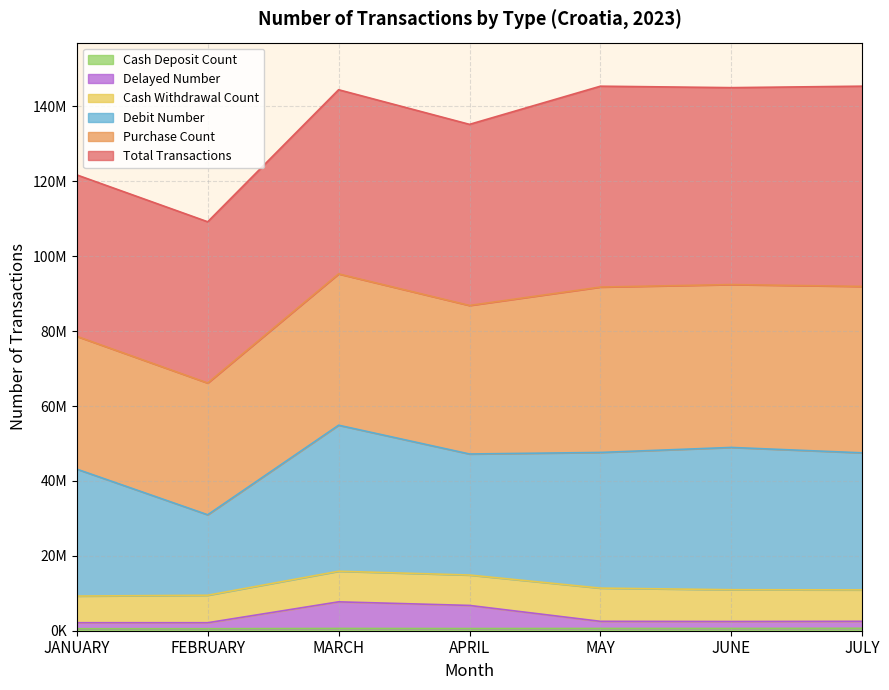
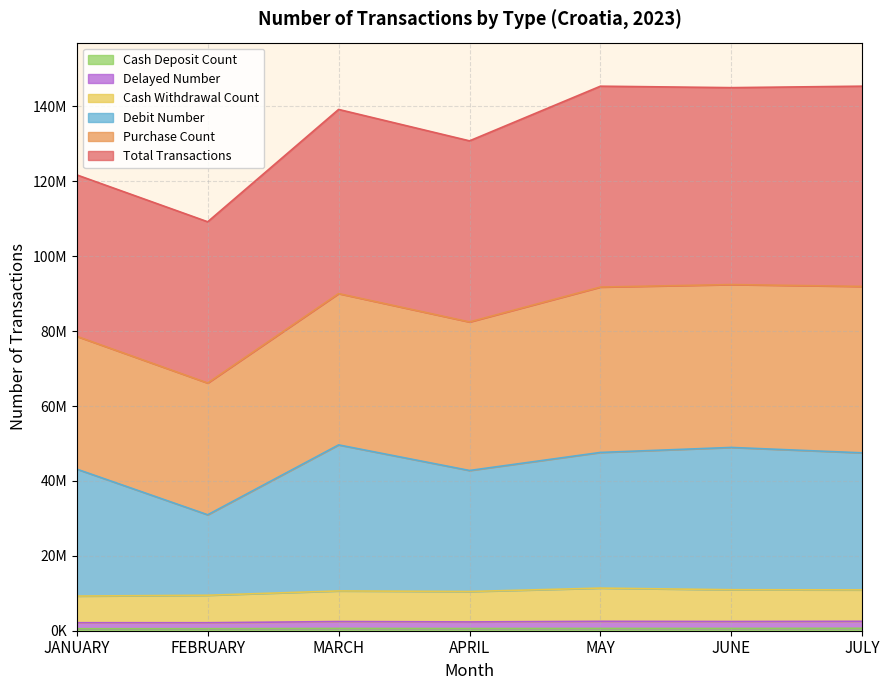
Delayed Number, MARCH: 7000000 -> 2000000
Delayed Number, APRIL: 6000000 -> 2000000
